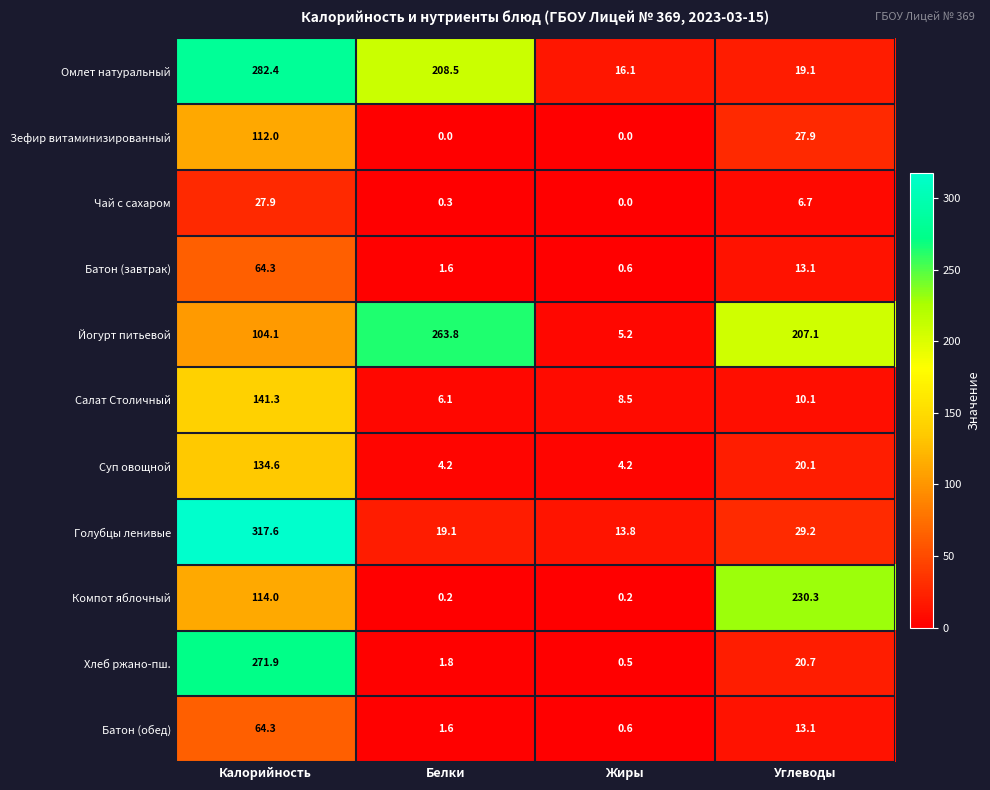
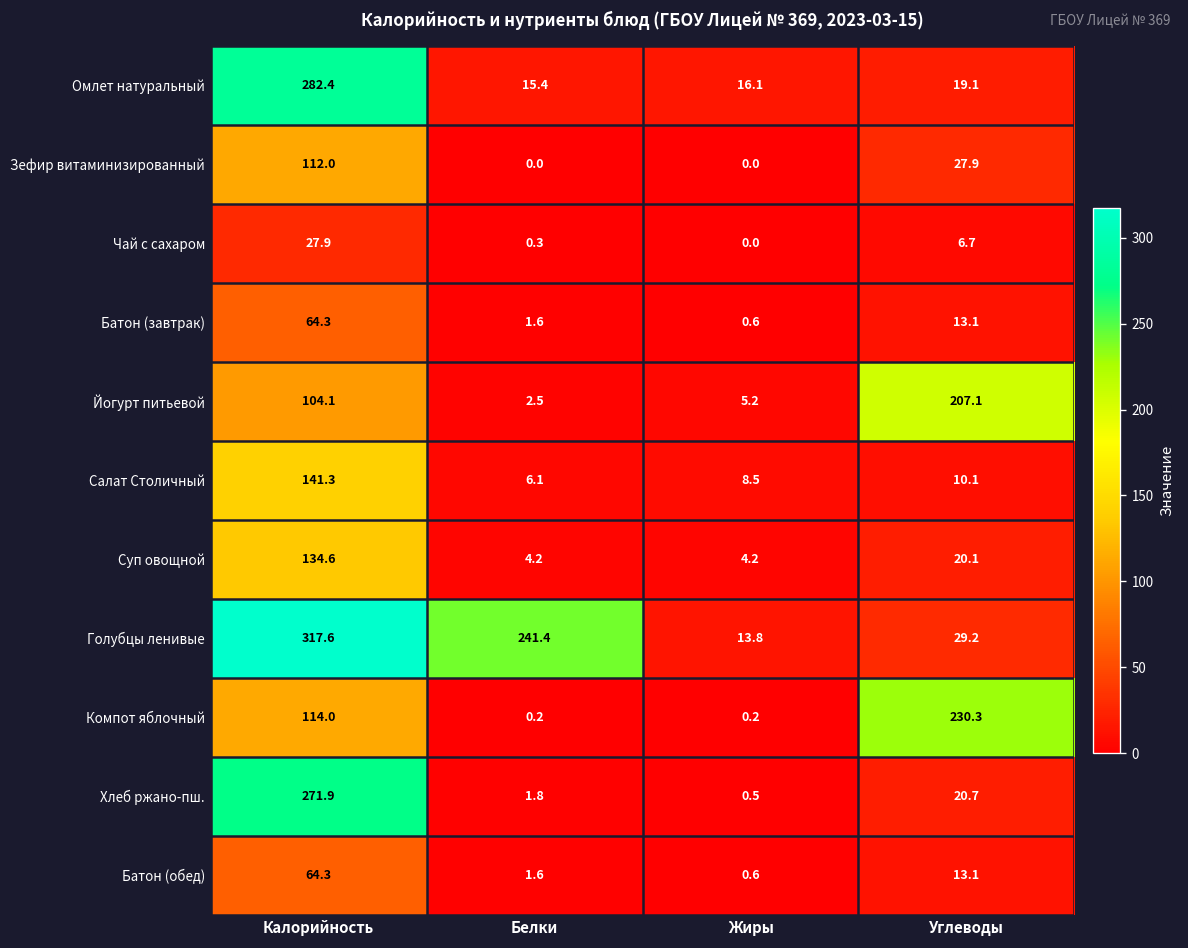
Омлет натуральный, Белки: 208.5 -> 15.4
Йогурт питьевой, Белки: 263.8 -> 2.5
Голубцы ленивые, Белки: 19.1 -> 241.4
